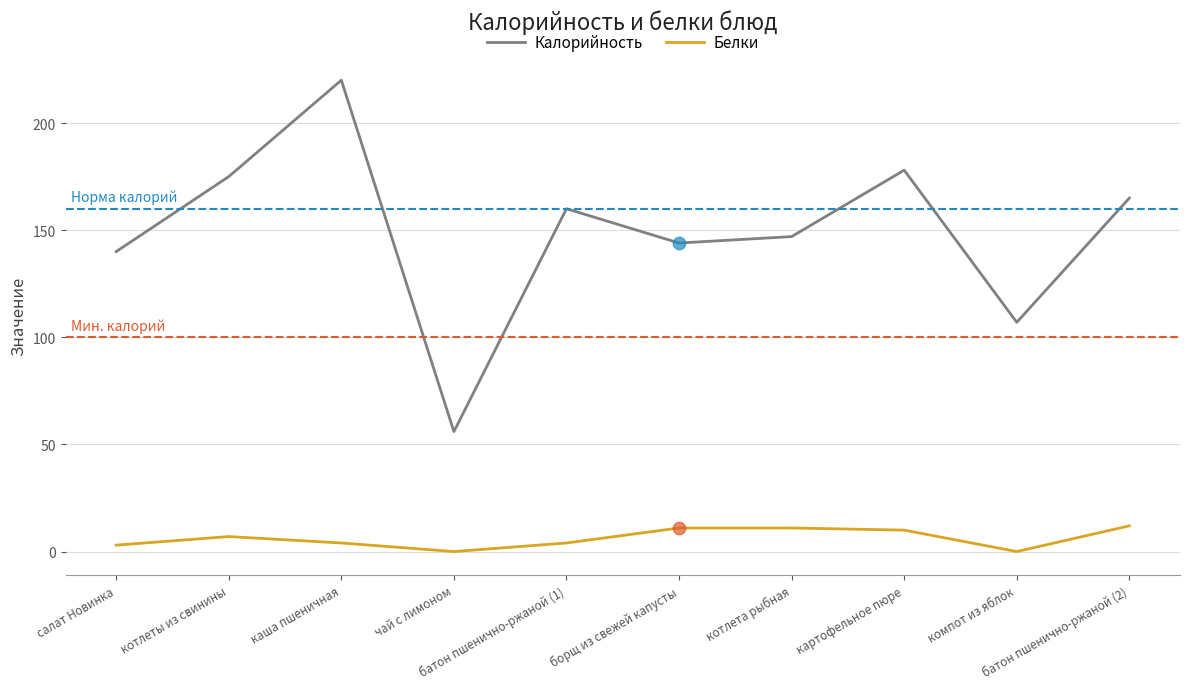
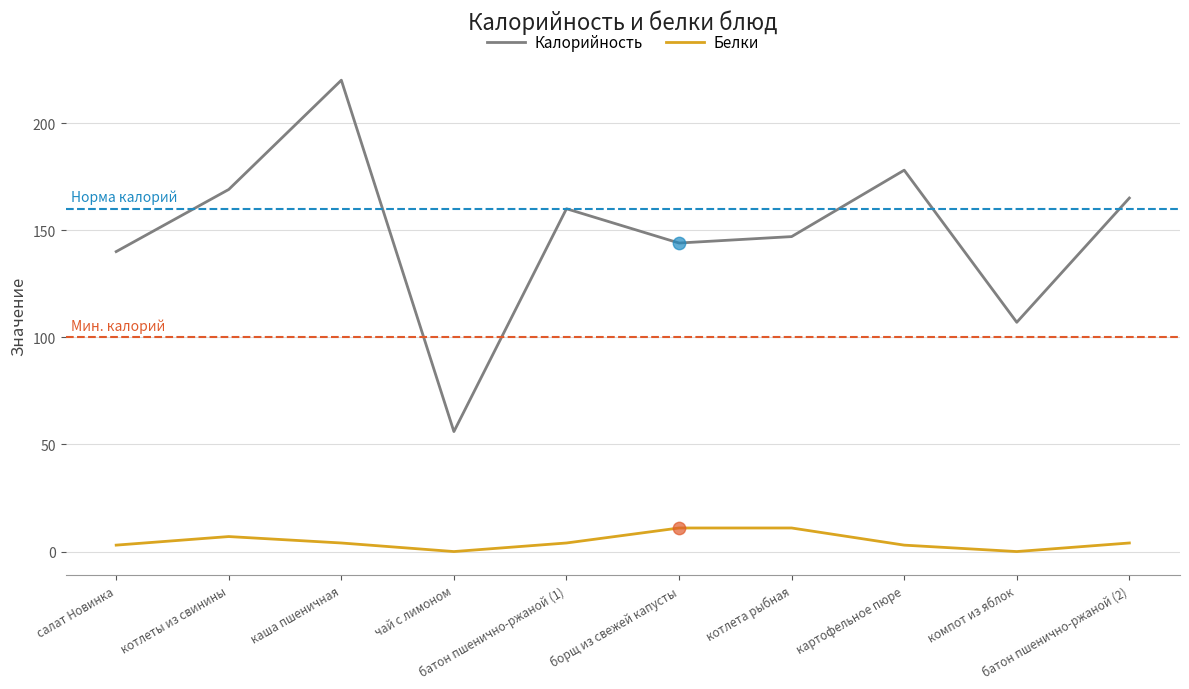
Калорийность, котлеты из свинины: 175 -> 169
Белки, картофельное пюре: 10 -> 3
Белки, батон пшенично-ржаной (2): 12 -> 4
